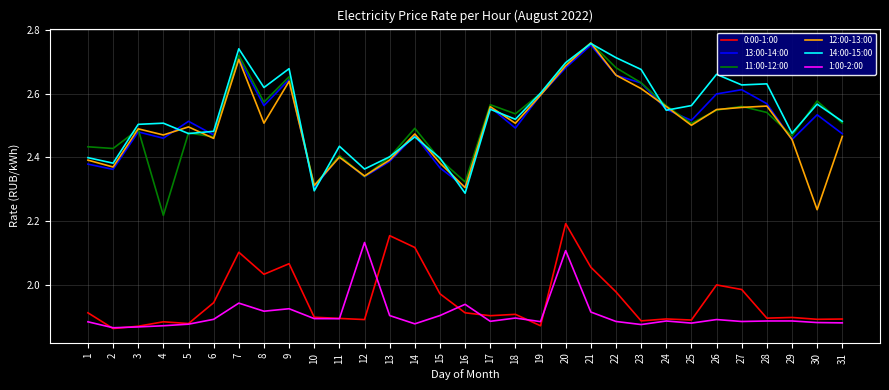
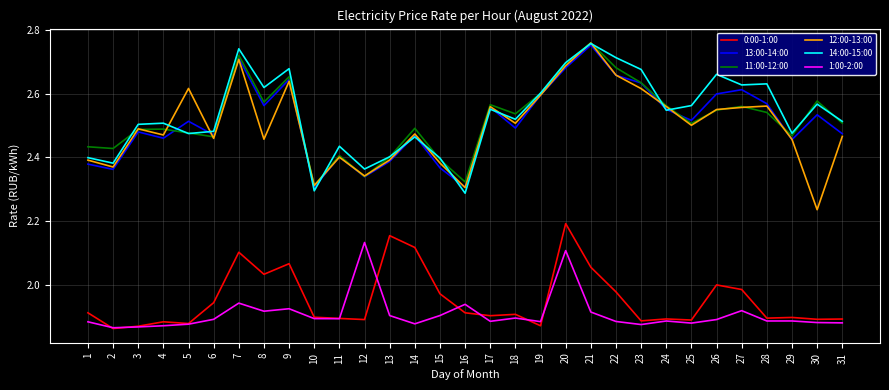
11:00-12:00, 4: 2.22 -> 2.49
12:00-13:00, 5: 2.50 -> 2.62
12:00-13:00, 8: 2.51 -> 2.46
1:00-2:00, 27: 1.89 -> 1.92
